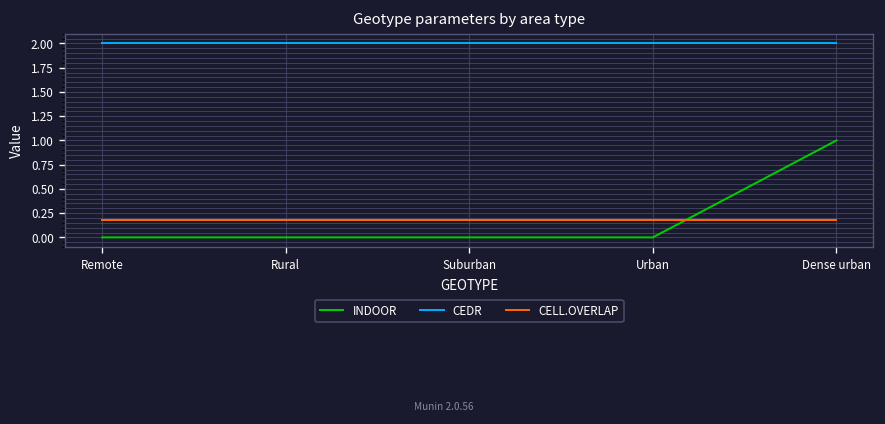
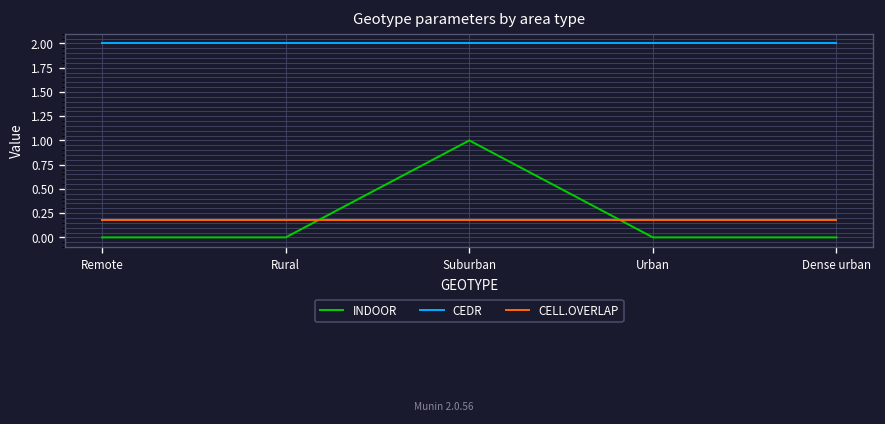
INDOOR, Suburban: 0 -> 1
INDOOR, Dense urban: 1 -> 0
